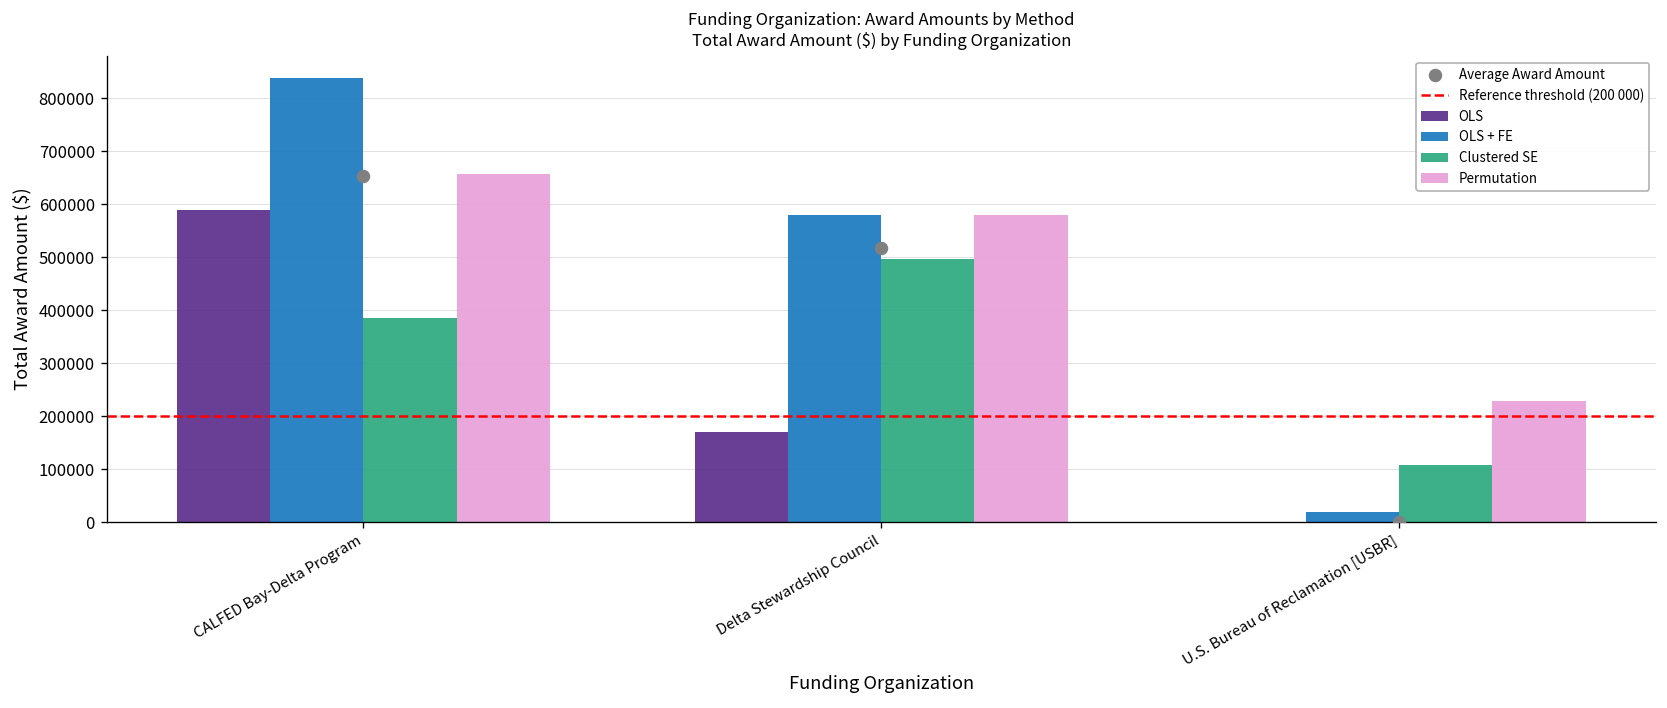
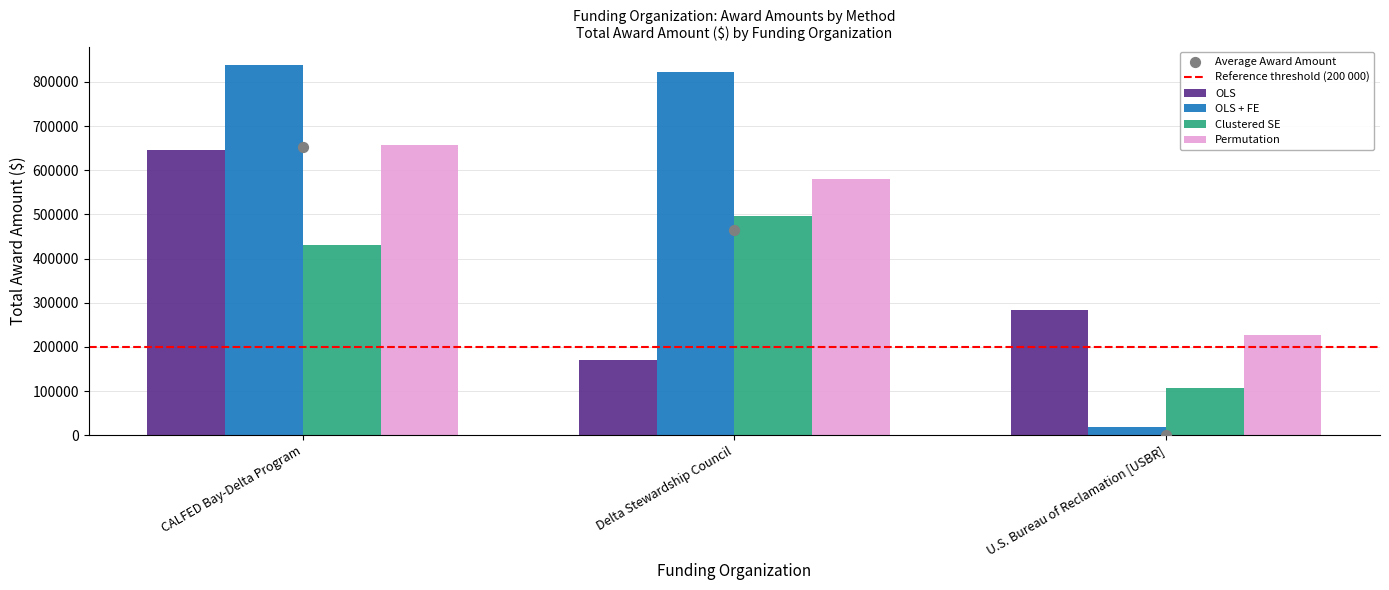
OLS, CALFED Bay-Delta Program: 590000 -> 650000
Clustered SE, CALFED Bay-Delta Program: 390000 -> 430000
OLS + FE, Delta Stewardship Council: 580000 -> 820000
Average Award Amount, Delta Stewardship Council: 520000 -> 460000
OLS, U.S. Bureau of Reclamation [USBR]: 0 -> 280000
